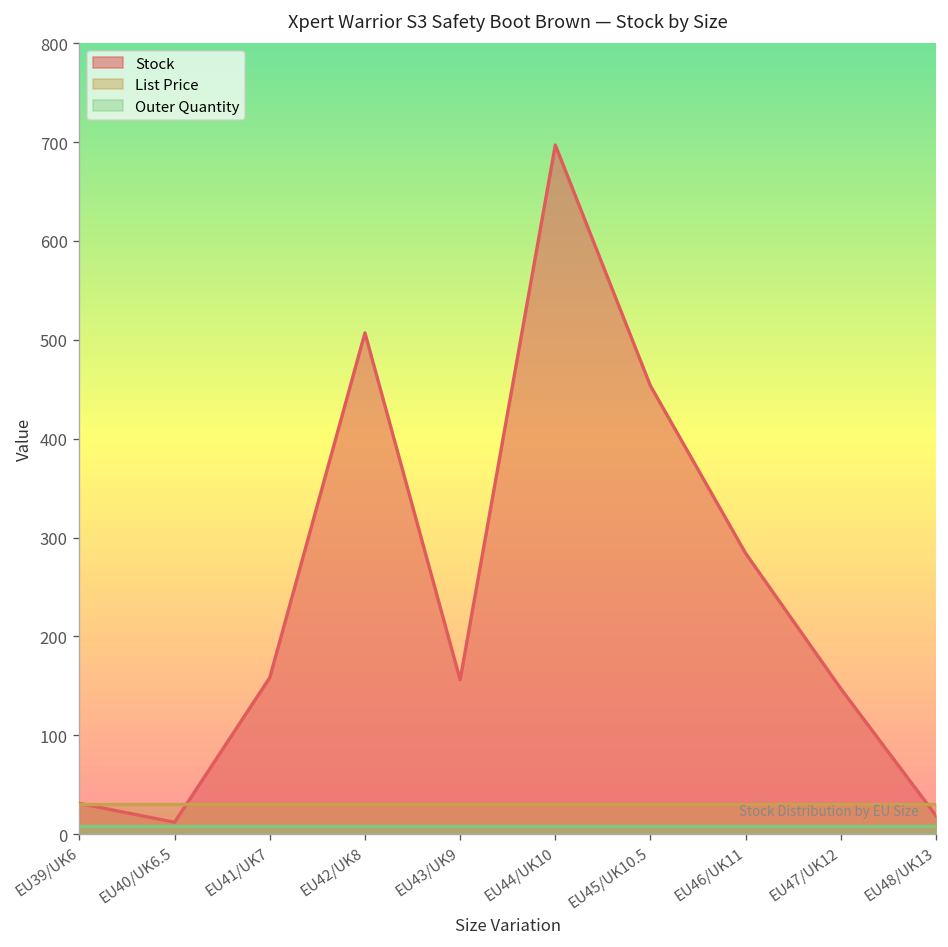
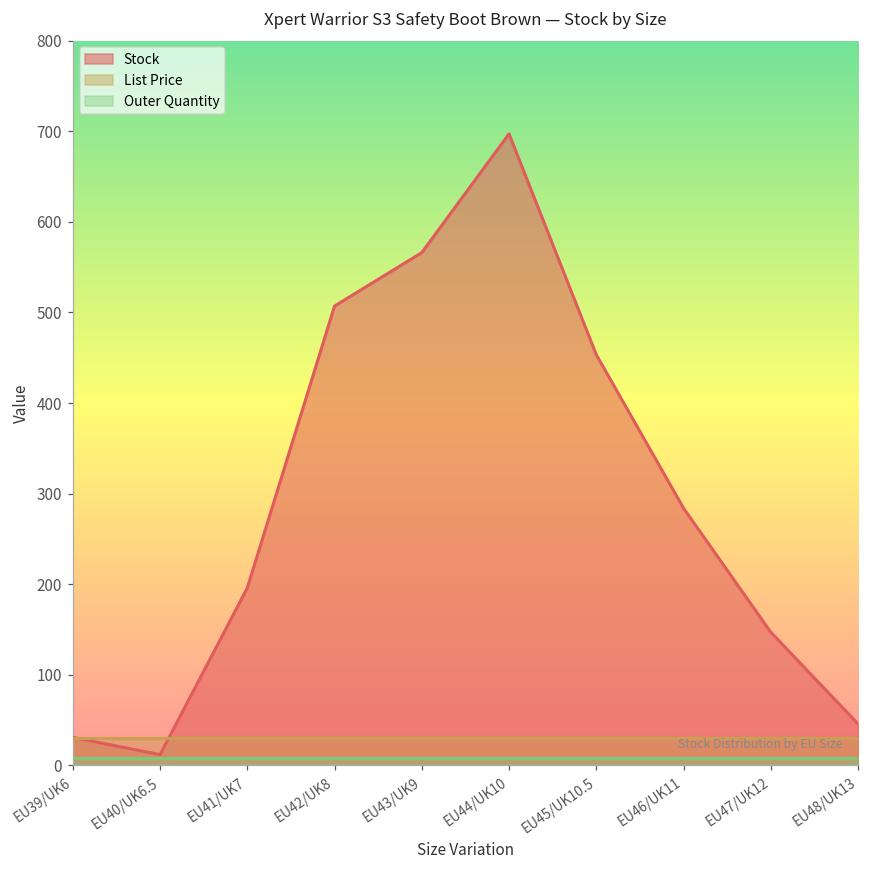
Stock, EU41/UK7: 160 -> 200
Stock, EU43/UK9: 160 -> 570
Stock, EU48/UK13: 20 -> 50
